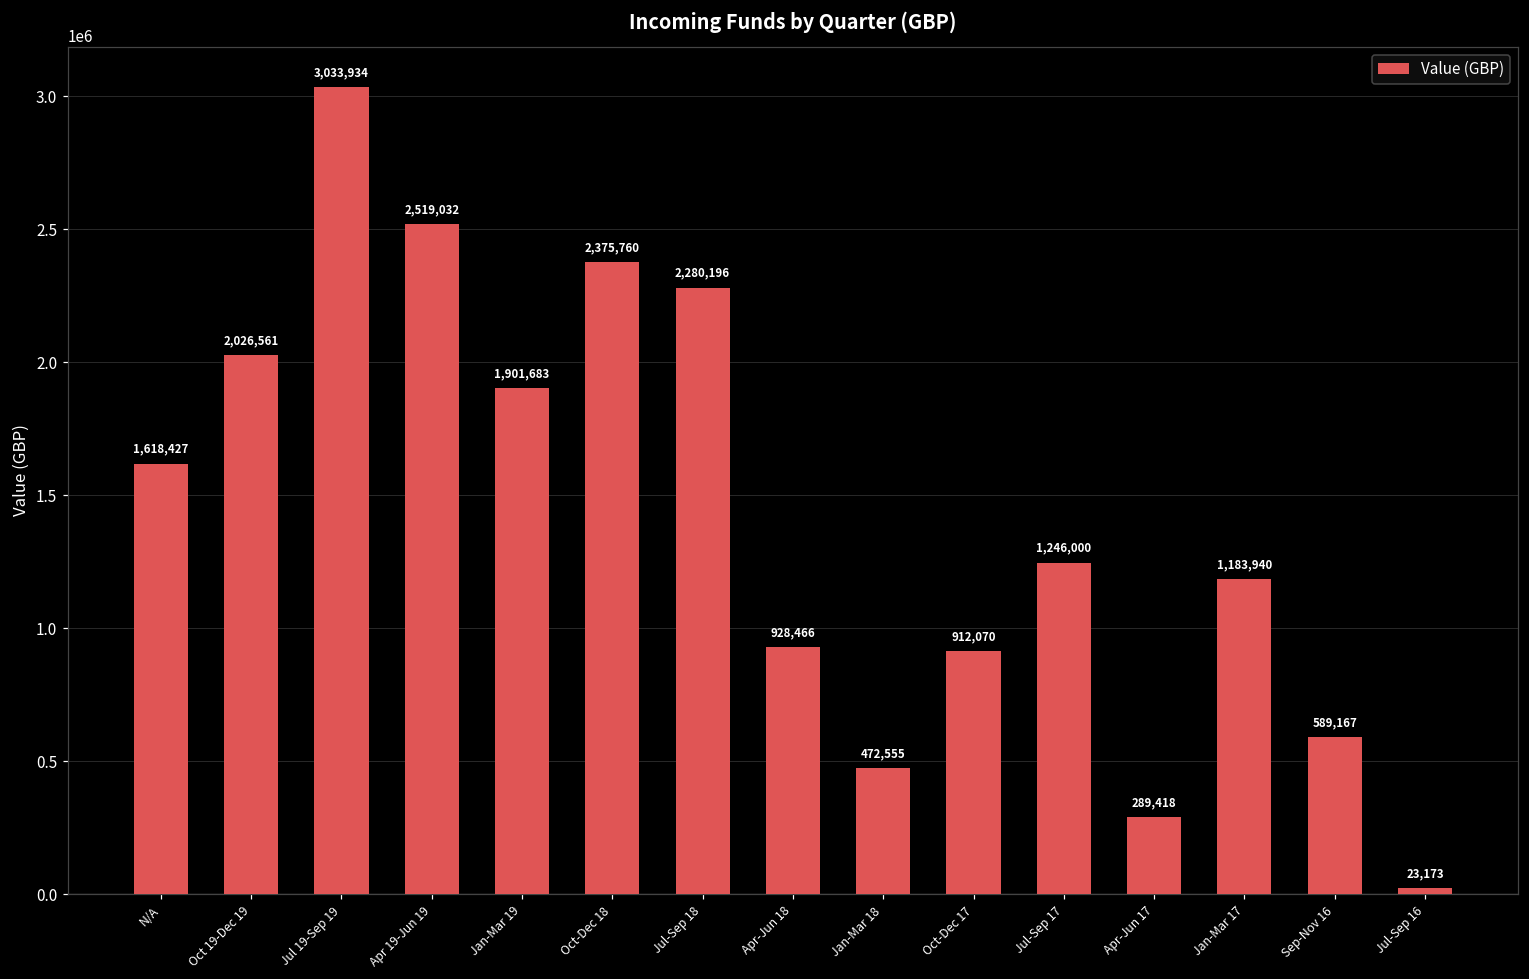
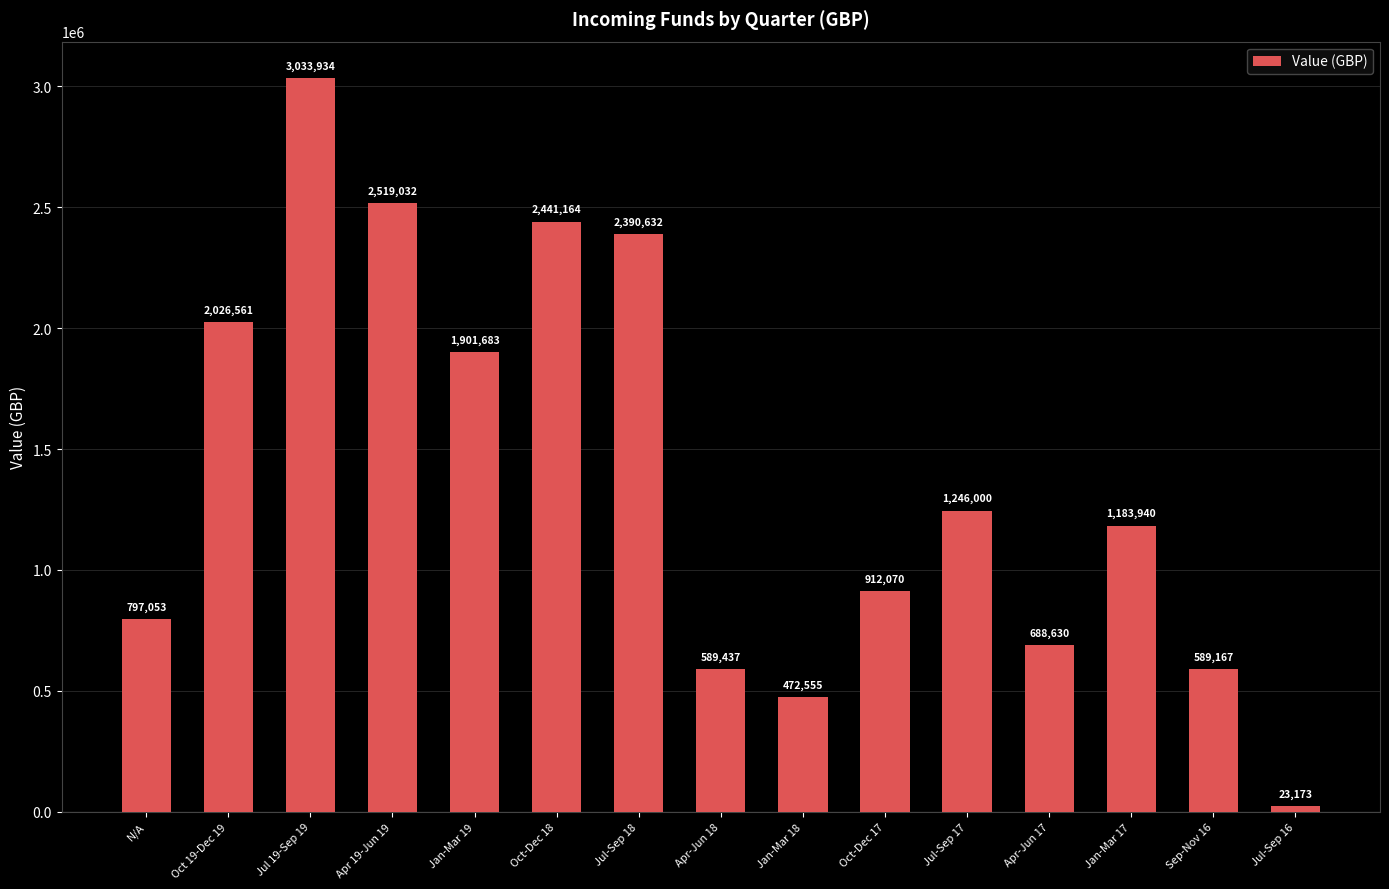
N/A: 1,618,427 -> 797,053
Oct-Dec 18: 2,375,760 -> 2,441,164
Jul-Sep 18: 2,280,196 -> 2,390,632
Apr-Jun 18: 928,466 -> 589,437
Apr-Jun 17: 289,418 -> 688,630
